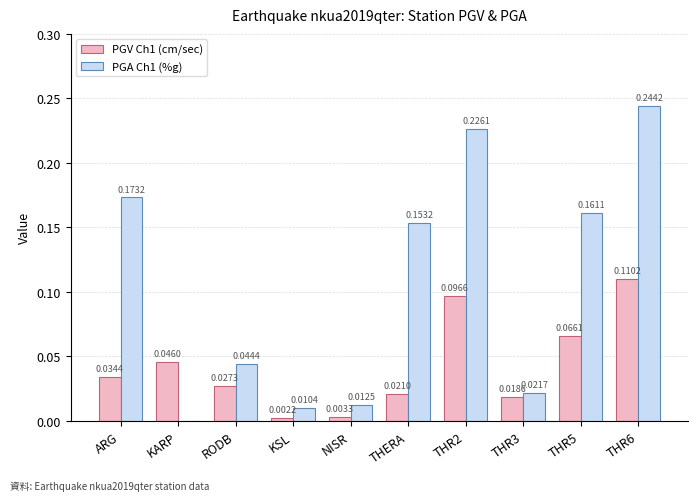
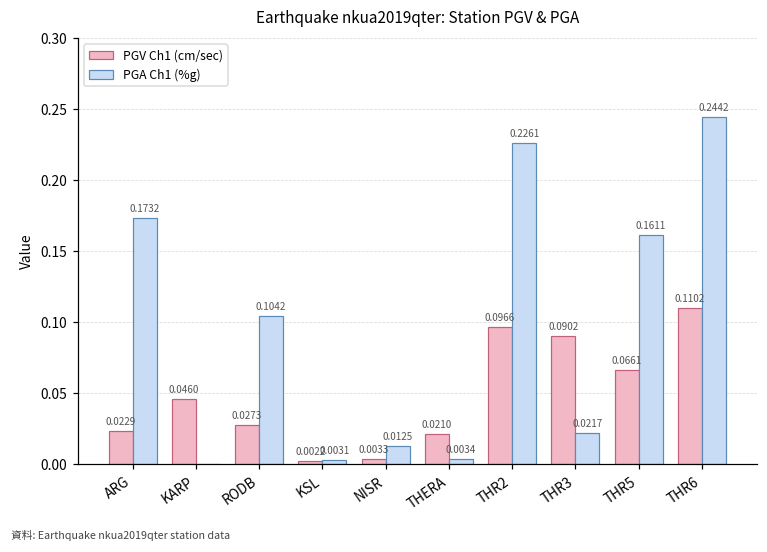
PGV Ch1 (cm/sec), ARG: 0.0344 -> 0.0229
PGA Ch1 (%g), RODB: 0.0444 -> 0.1042
PGA Ch1 (%g), KSL: 0.0104 -> 0.0031
PGA Ch1 (%g), THERA: 0.1532 -> 0.0034
PGV Ch1 (cm/sec), THR3: 0.0186 -> 0.0902
